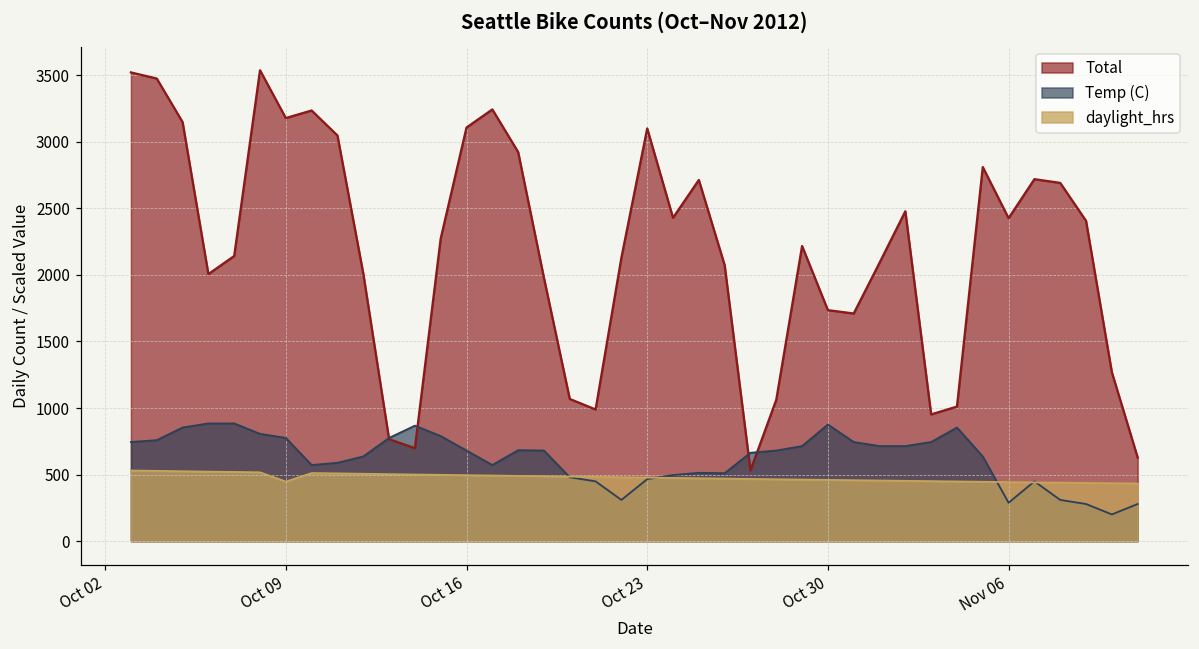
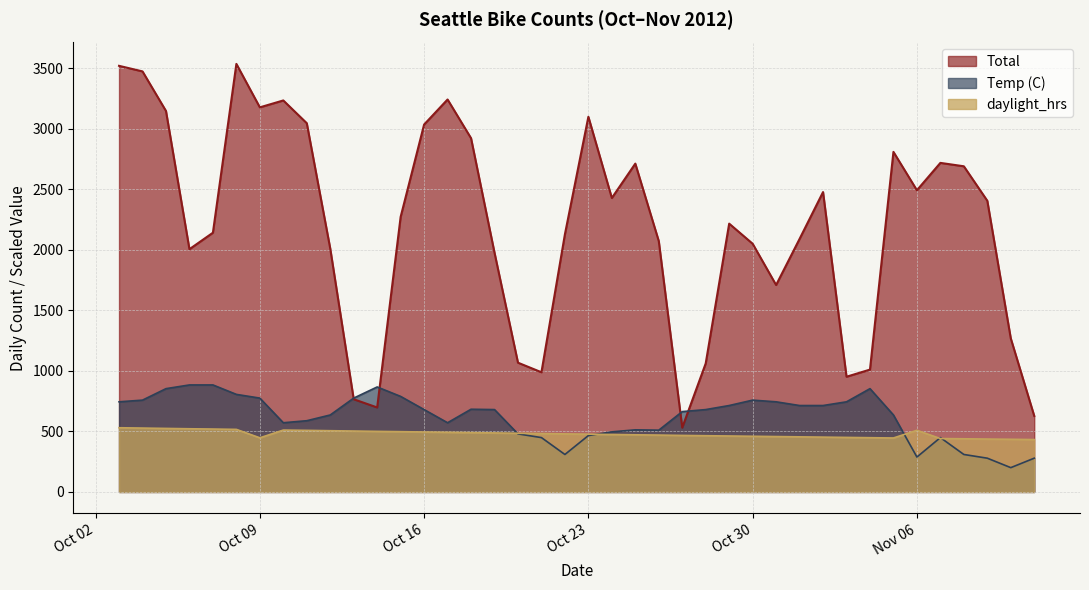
Total, Oct 16: 3110 -> 3040
Total, Oct 30: 1740 -> 2050
Temp (C), Oct 30: 880 -> 760
Total, Nov 06: 2430 -> 2490
daylight_hrs, Nov 06: 440 -> 510
